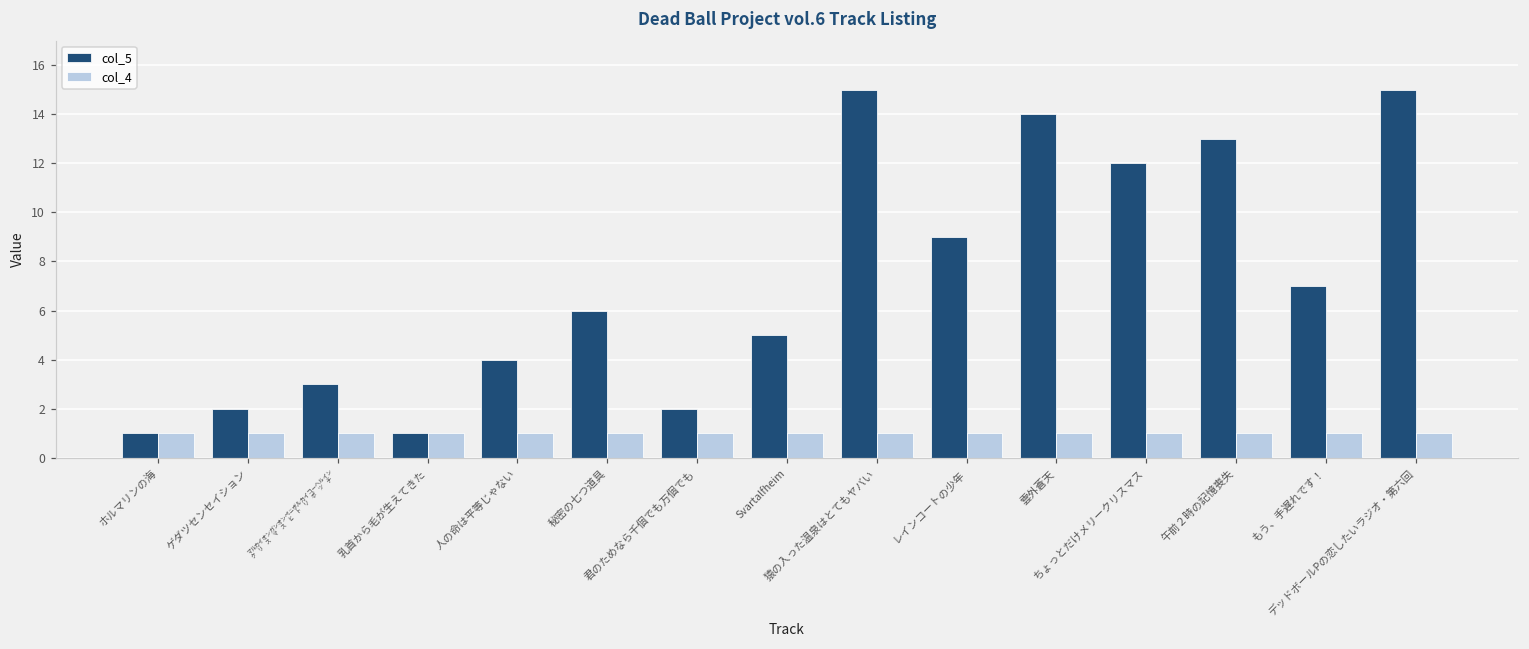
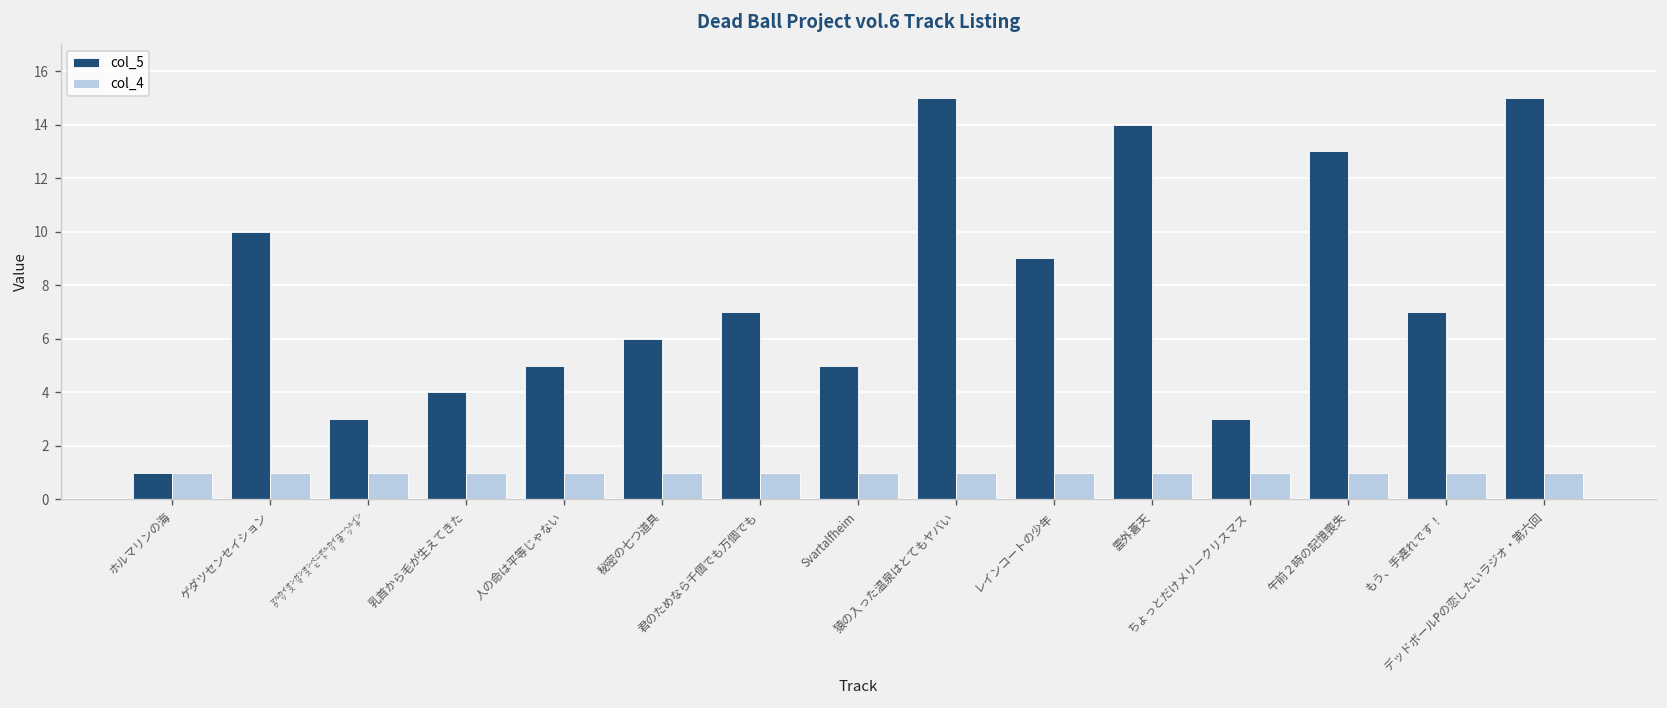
col_5, ゲダツセンセイション: 2 -> 10
col_5, 乳首から毛が生えてきた: 1 -> 4
col_5, 人の命は平等じゃない: 4 -> 5
col_5, 君のためなら千個でも万個でも: 2 -> 7
col_5, ちょっとだけメリークリスマス: 12 -> 3
